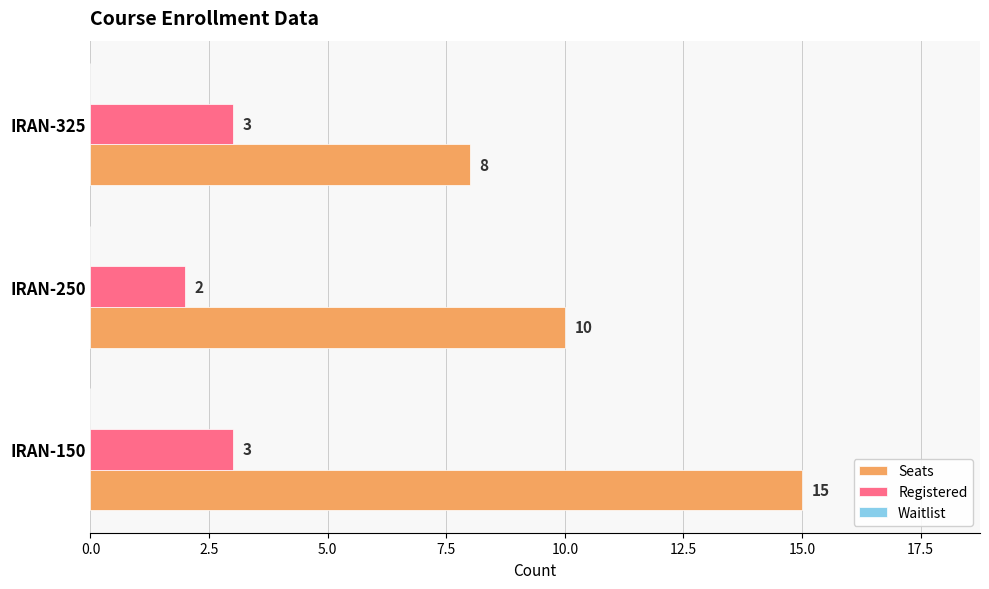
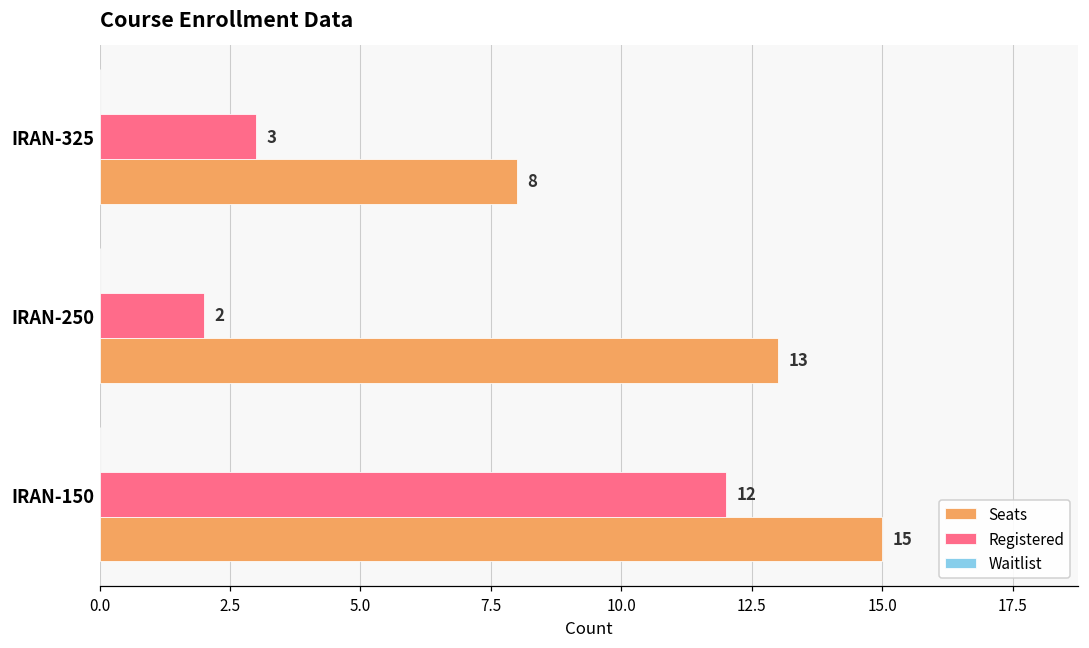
Seats, IRAN-250: 10 -> 13
Registered, IRAN-150: 3 -> 12
